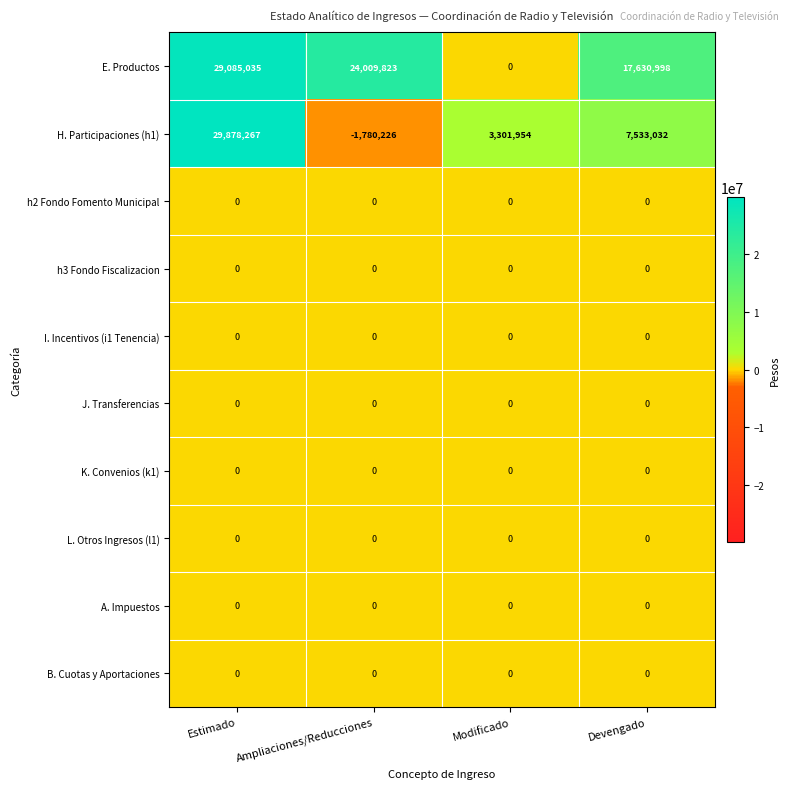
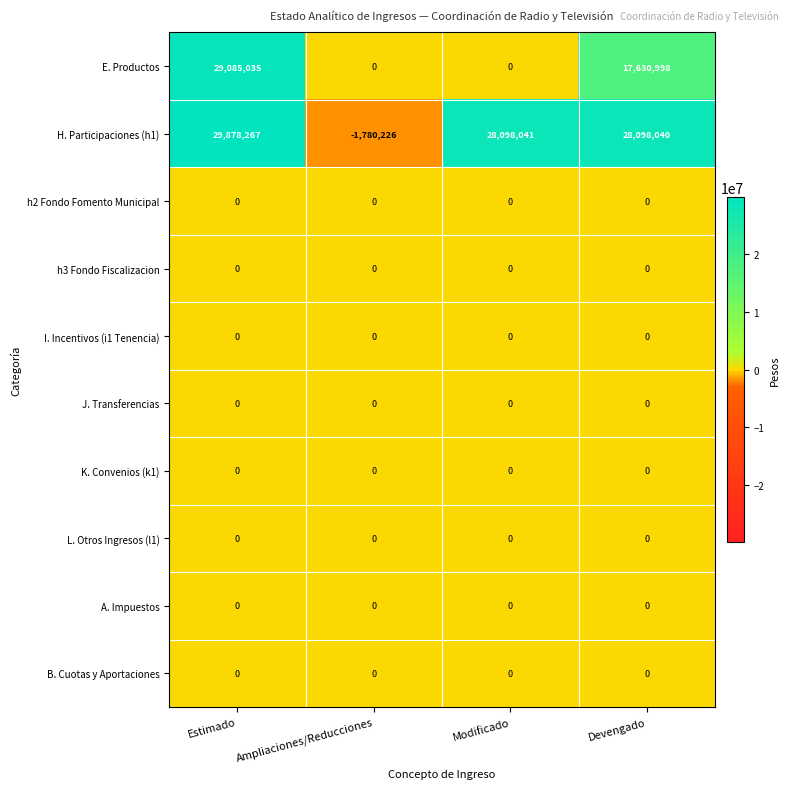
E. Productos, Ampliaciones/Reducciones: 24,009,823 -> 0
H. Participaciones (h1), Modificado: 3,301,954 -> 28,098,041
H. Participaciones (h1), Devengado: 7,533,032 -> 28,098,040
